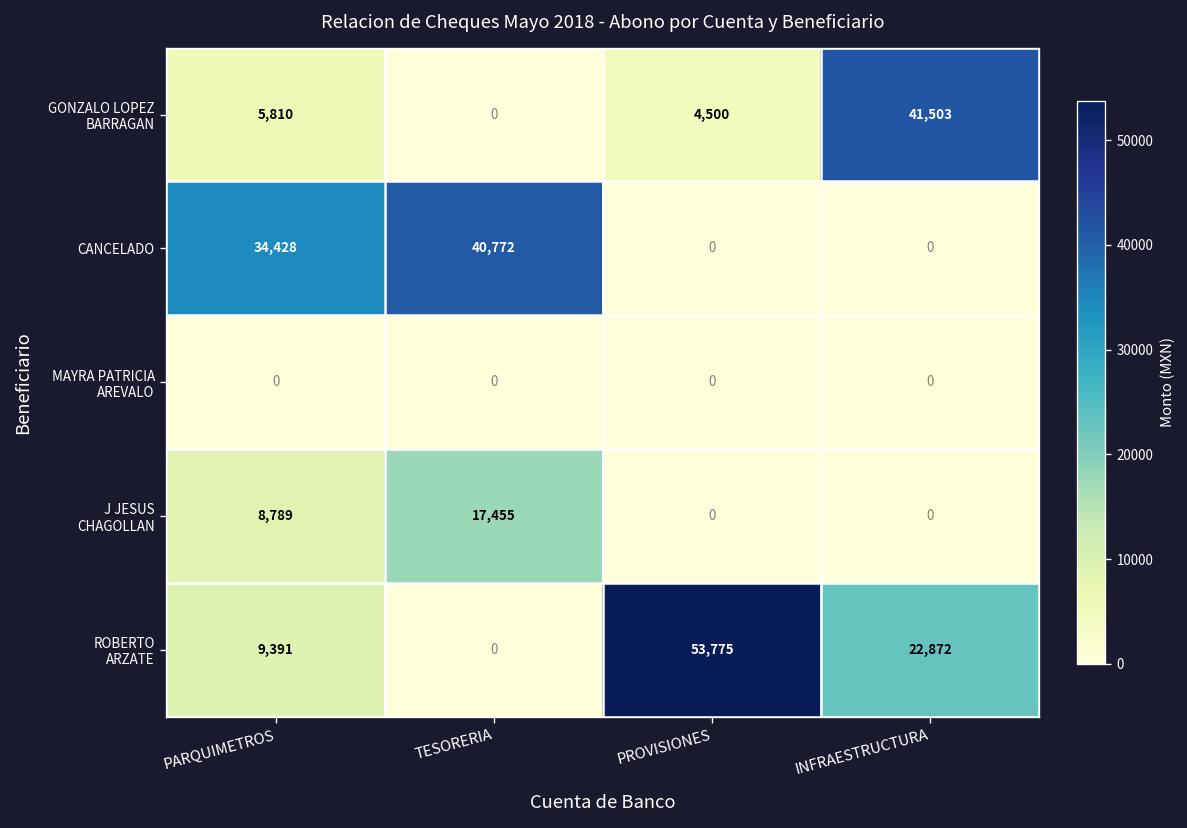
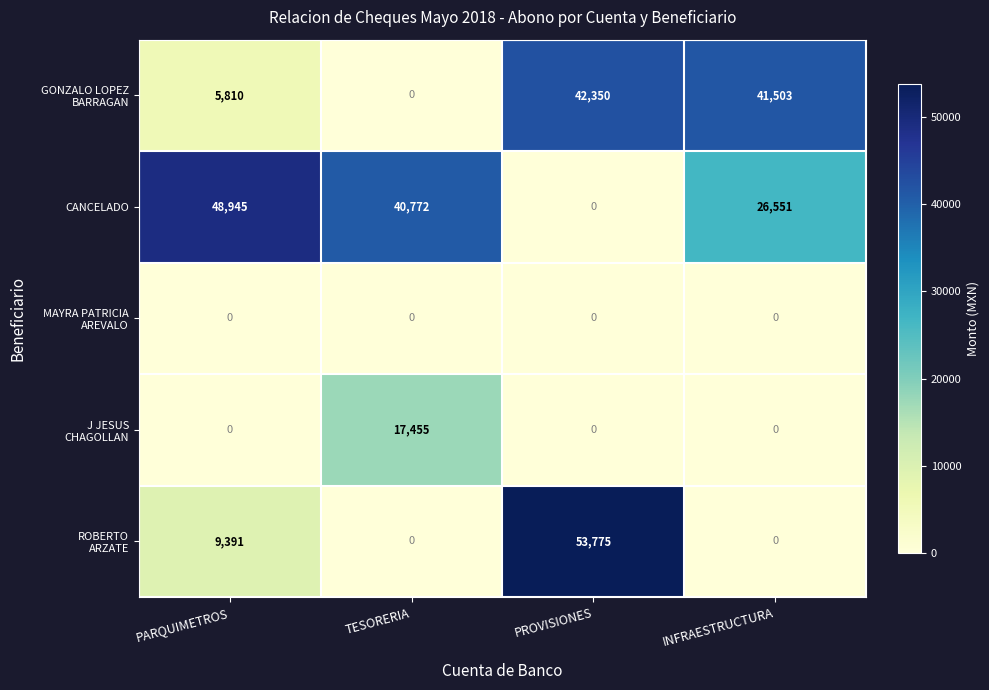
GONZALO LOPEZ BARRAGAN, PROVISIONES: 4,500 -> 42,350
CANCELADO, PARQUIMETROS: 34,428 -> 48,945
CANCELADO, INFRAESTRUCTURA: 0 -> 26,551
J JESUS CHAGOLLAN, PARQUIMETROS: 8,789 -> 0
ROBERTO ARZATE, INFRAESTRUCTURA: 22,872 -> 0
